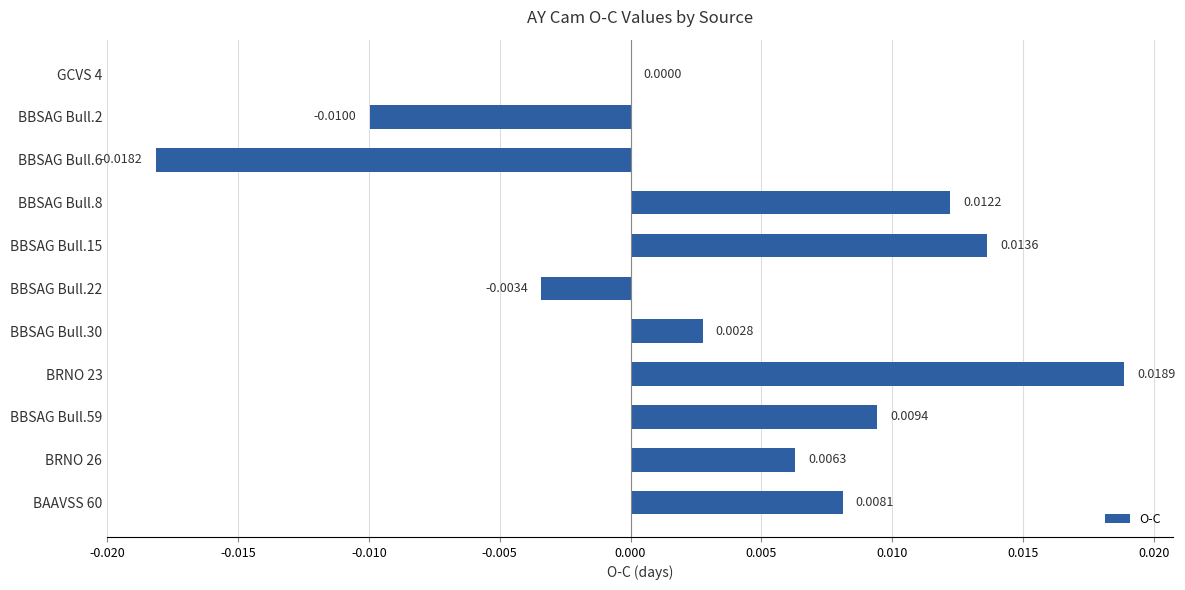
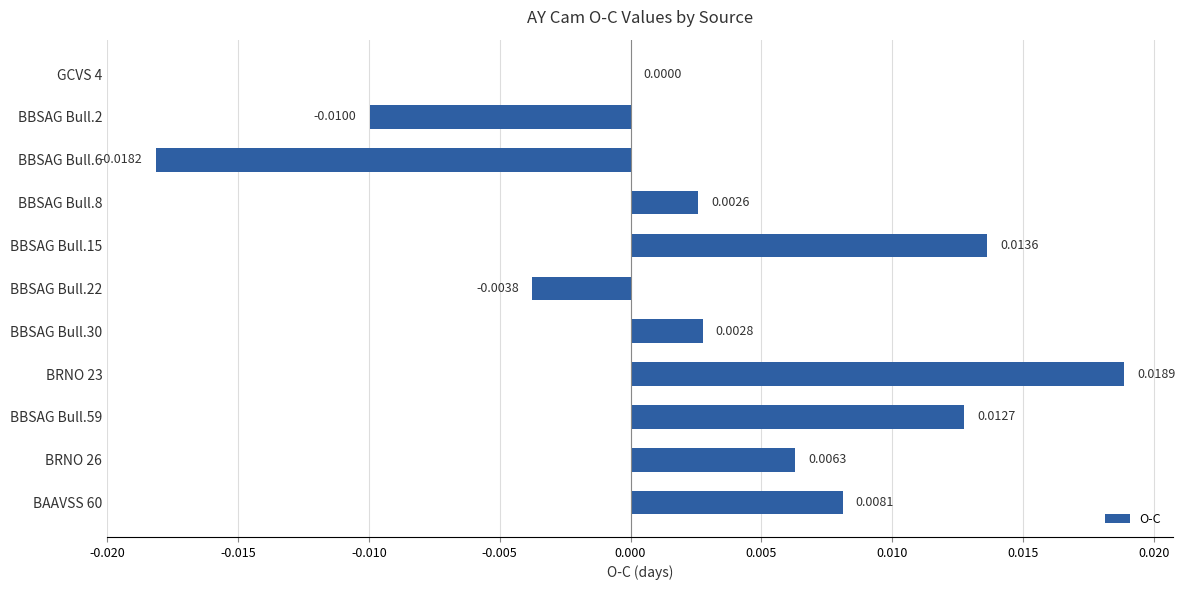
BBSAG Bull.8: 0.0122 -> 0.0026
BBSAG Bull.22: -0.0034 -> -0.0038
BBSAG Bull.59: 0.0094 -> 0.0127
